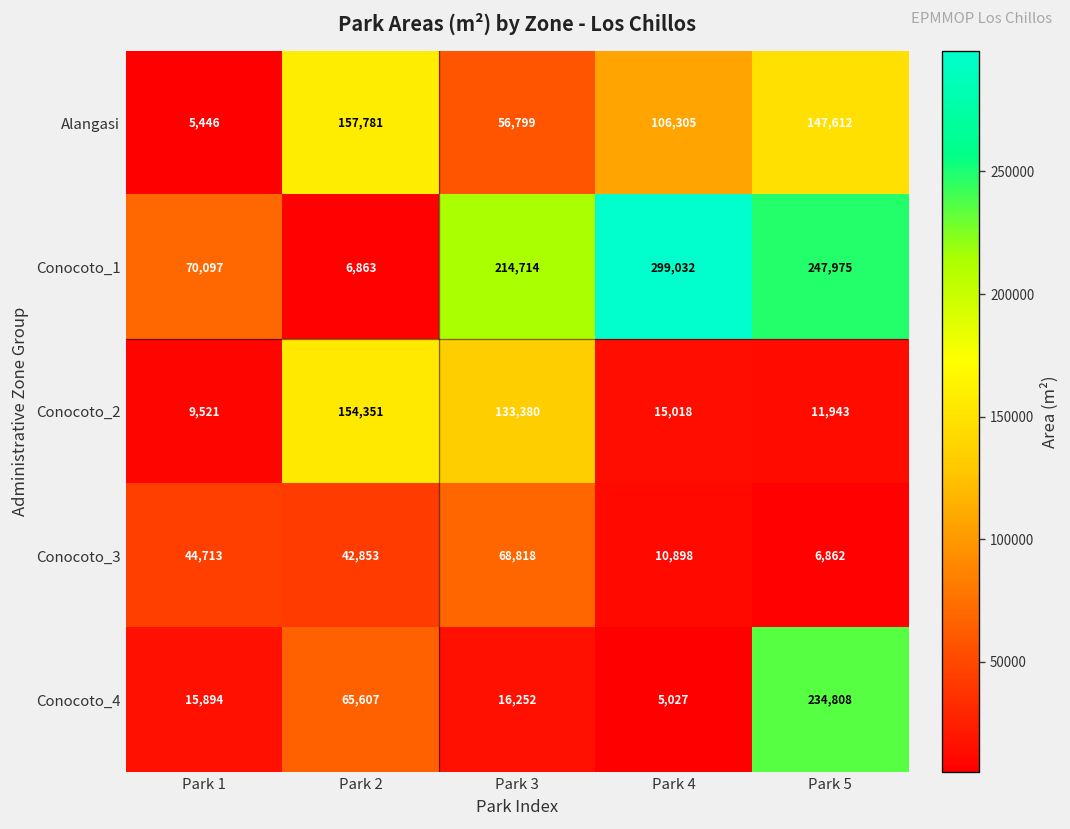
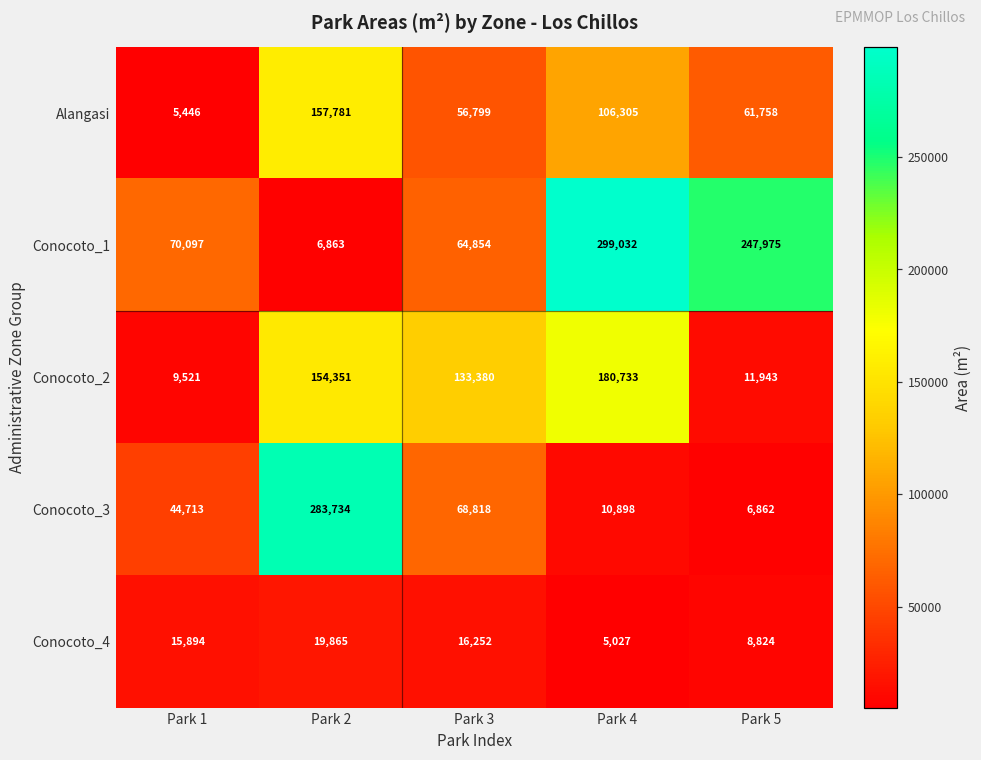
Alangasi, Park 5: 147,612 -> 61,758
Conocoto_1, Park 3: 214,714 -> 64,854
Conocoto_2, Park 4: 15,018 -> 180,733
Conocoto_3, Park 2: 42,853 -> 283,734
Conocoto_4, Park 2: 65,607 -> 19,865
Conocoto_4, Park 5: 234,808 -> 8,824
